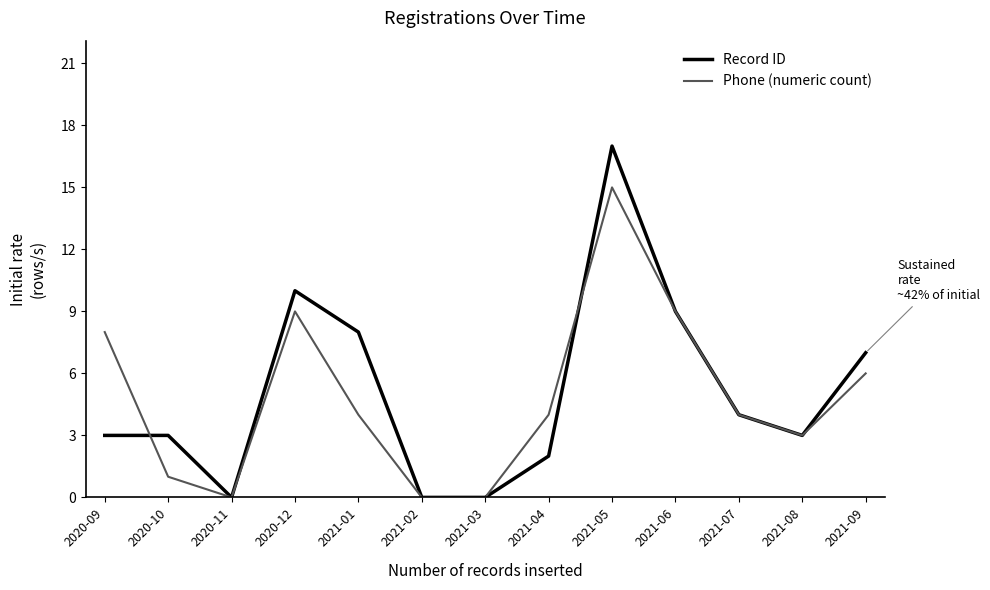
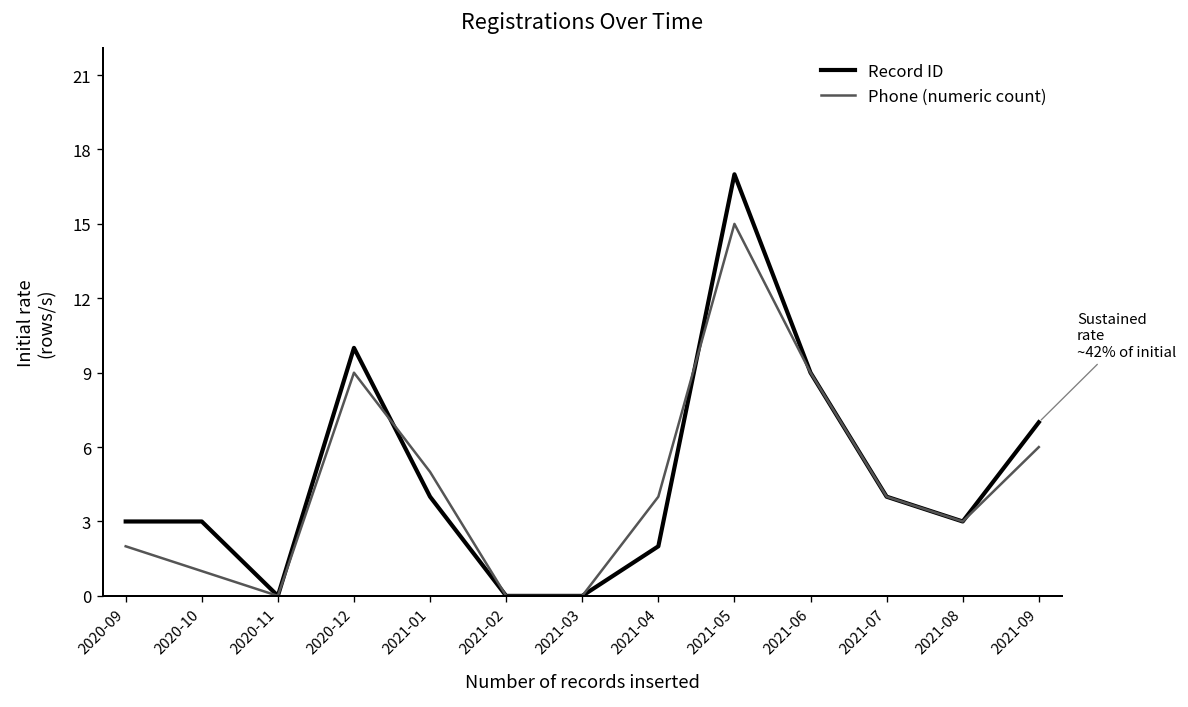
Phone (numeric count), 2020-09: 8 -> 2
Record ID, 2021-01: 8 -> 4
Phone (numeric count), 2021-01: 4 -> 5
